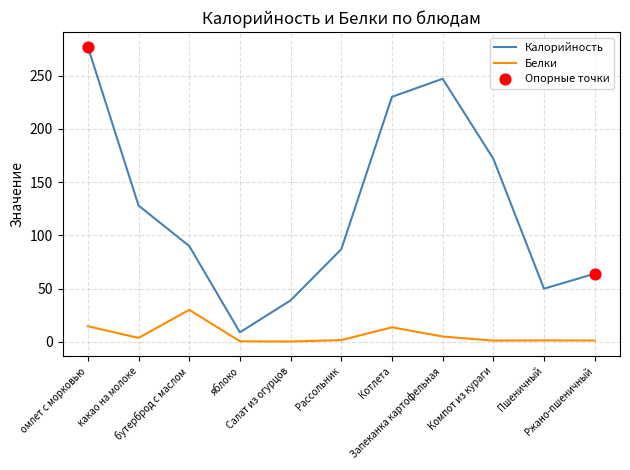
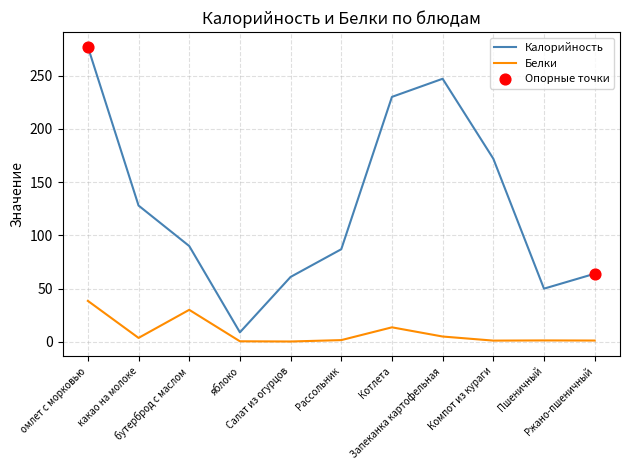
Белки, омлет с морковью: 15 -> 39
Калорийность, Салат из огурцов: 39 -> 61
